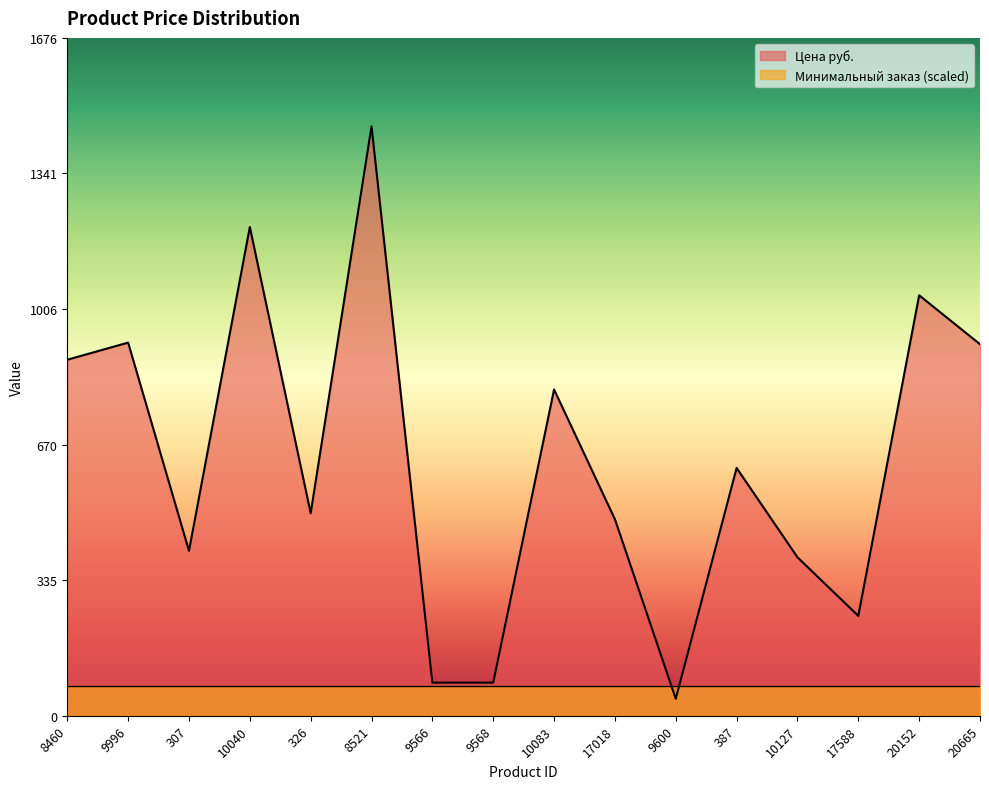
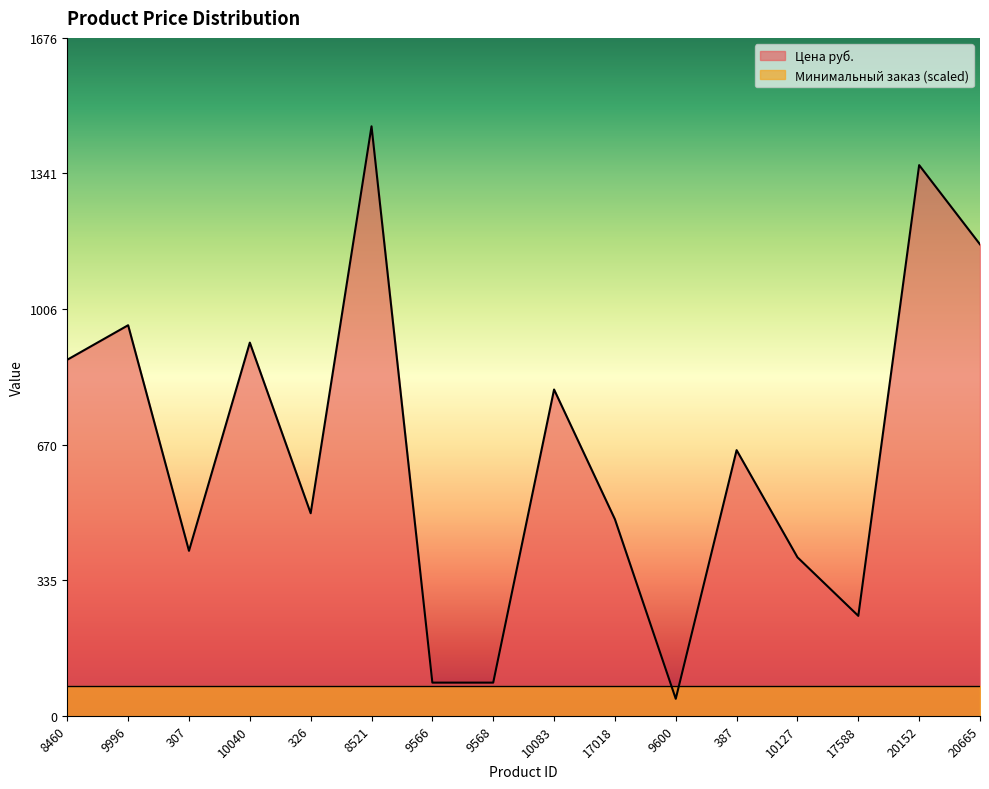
Цена руб., 9996: 920 -> 970
Цена руб., 10040: 1210 -> 920
Цена руб., 387: 610 -> 660
Цена руб., 20152: 1040 -> 1360
Цена руб., 20665: 920 -> 1170
